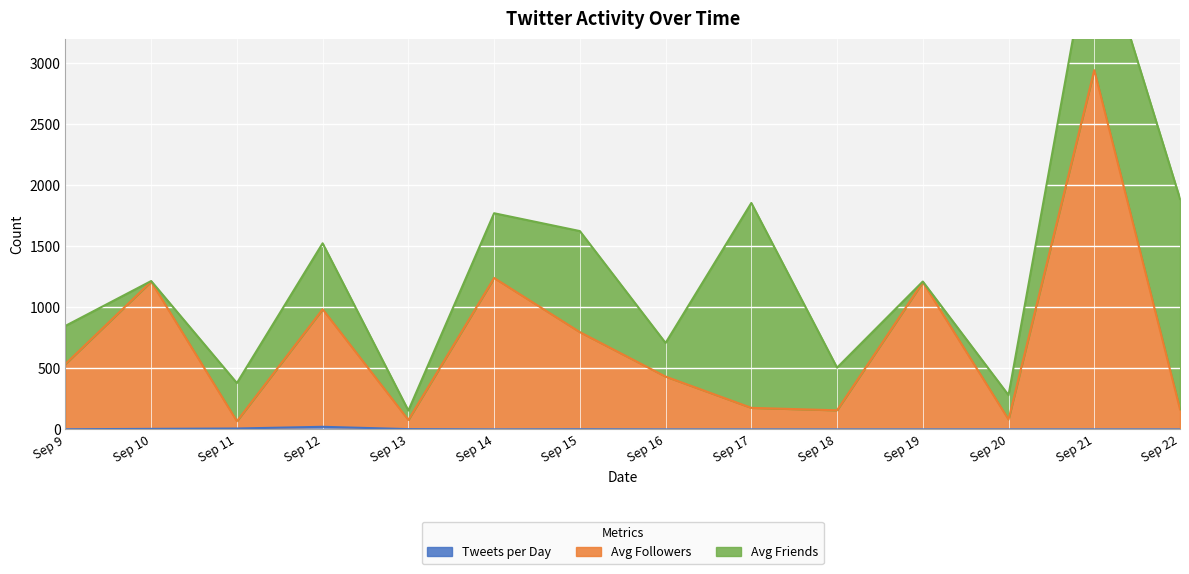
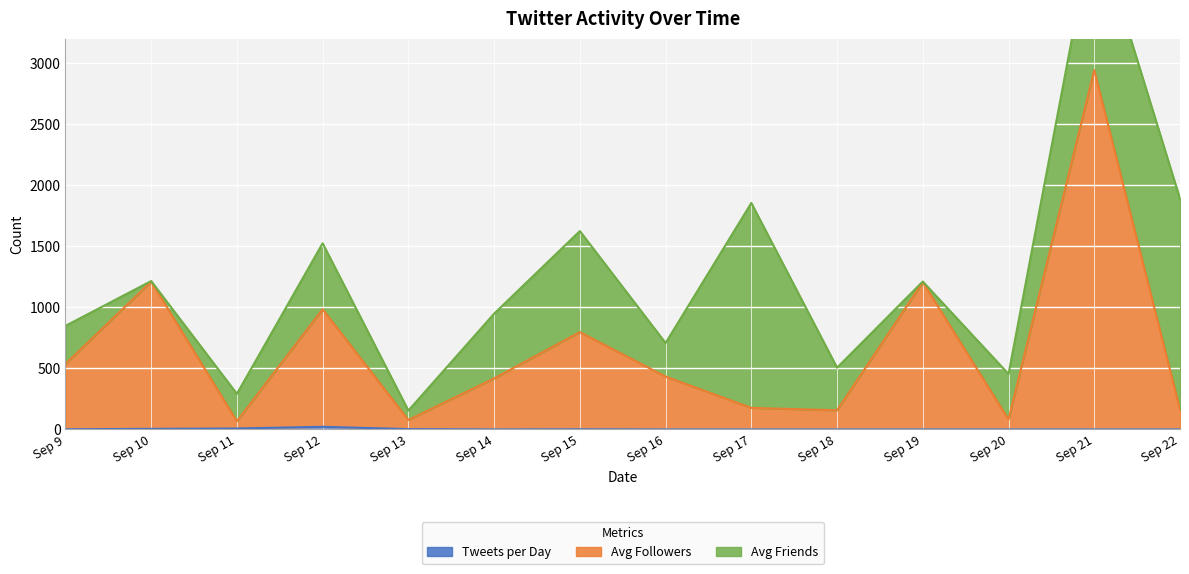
Avg Friends, Sep 11: 310 -> 220
Avg Followers, Sep 14: 1240 -> 420
Avg Friends, Sep 20: 200 -> 370
